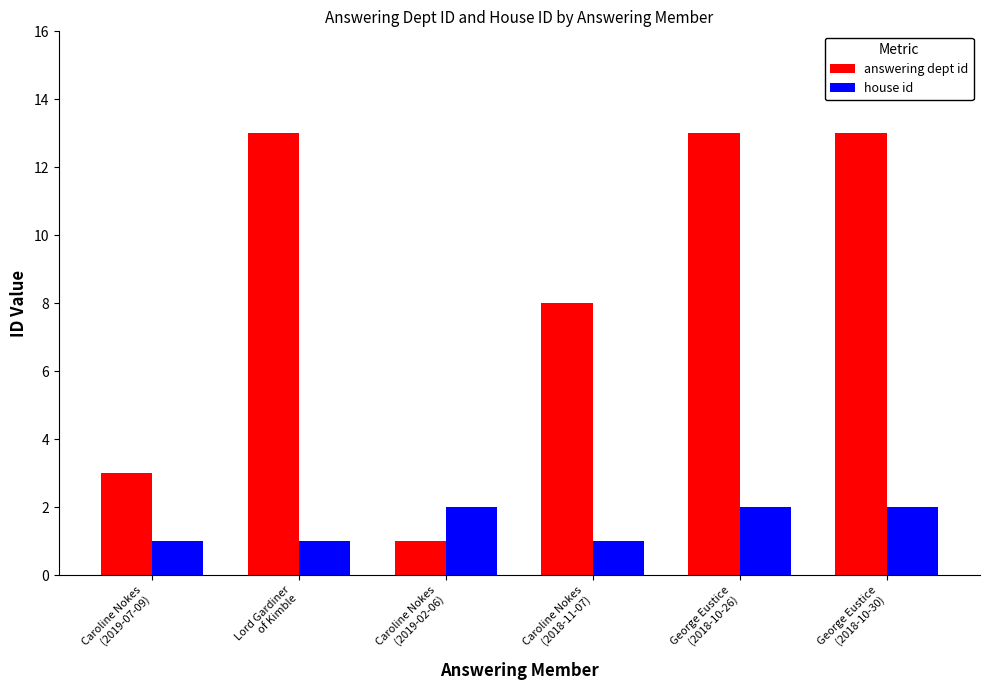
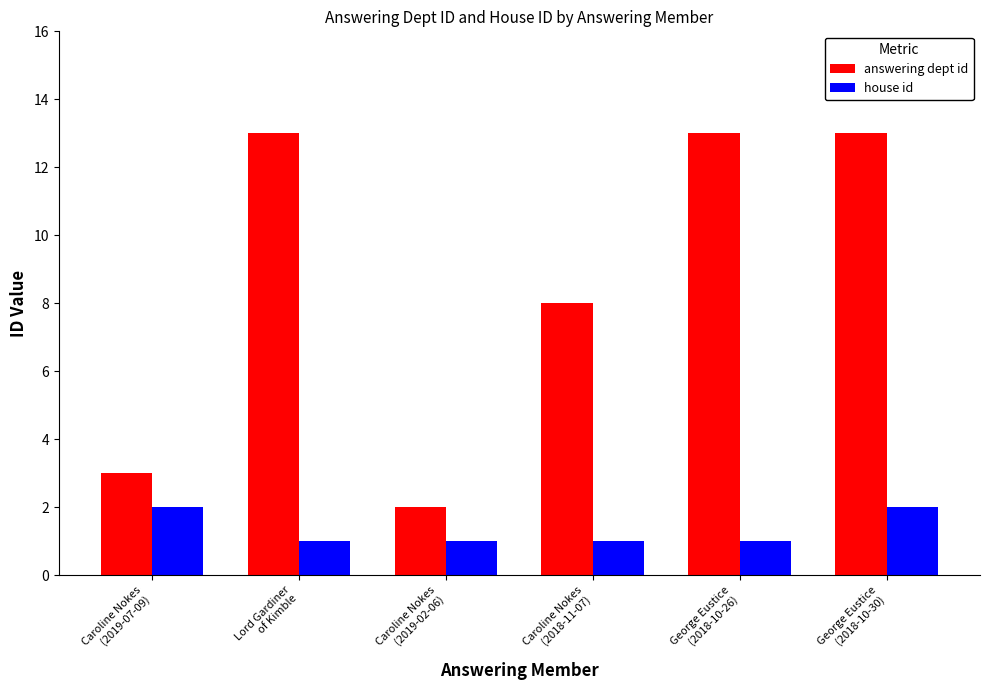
house id, Caroline Nokes (2019-07-09): 1 -> 2
answering dept id, Caroline Nokes (2019-02-06): 1 -> 2
house id, Caroline Nokes (2019-02-06): 2 -> 1
house id, George Eustice (2018-10-26): 2 -> 1
